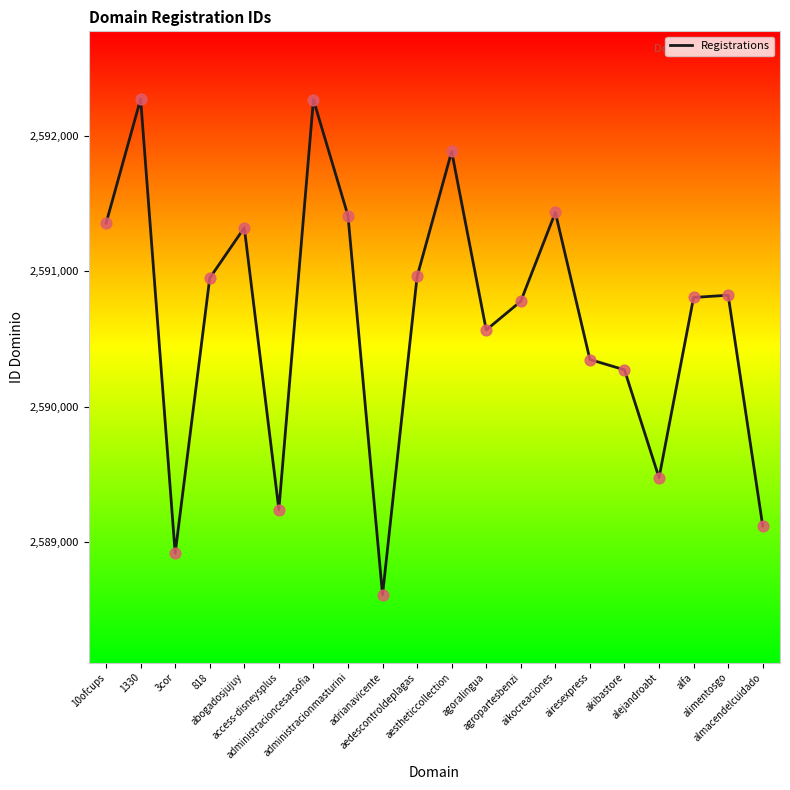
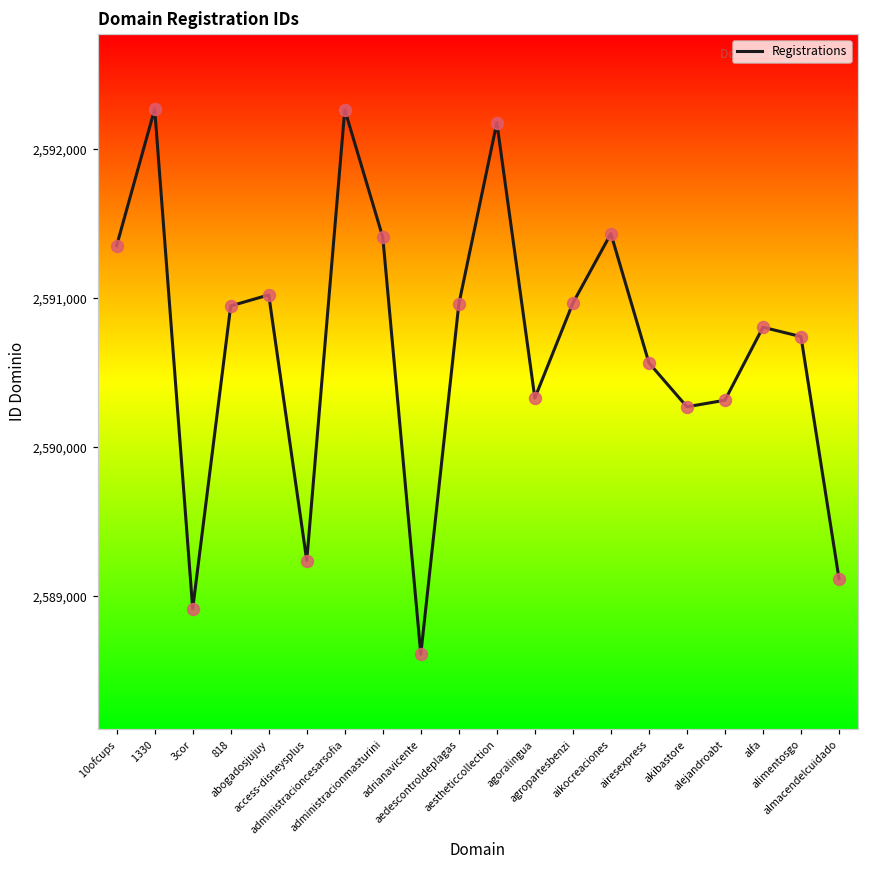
abogadosjujuy: 2,591,320 -> 2,591,020
aestheticcollection: 2,591,890 -> 2,592,180
agoralingua: 2,590,570 -> 2,590,330
agropartesbenzi: 2,590,780 -> 2,590,970
airesexpress: 2,590,350 -> 2,590,570
alejandroabt: 2,589,480 -> 2,590,320
alimentosgo: 2,590,820 -> 2,590,740
